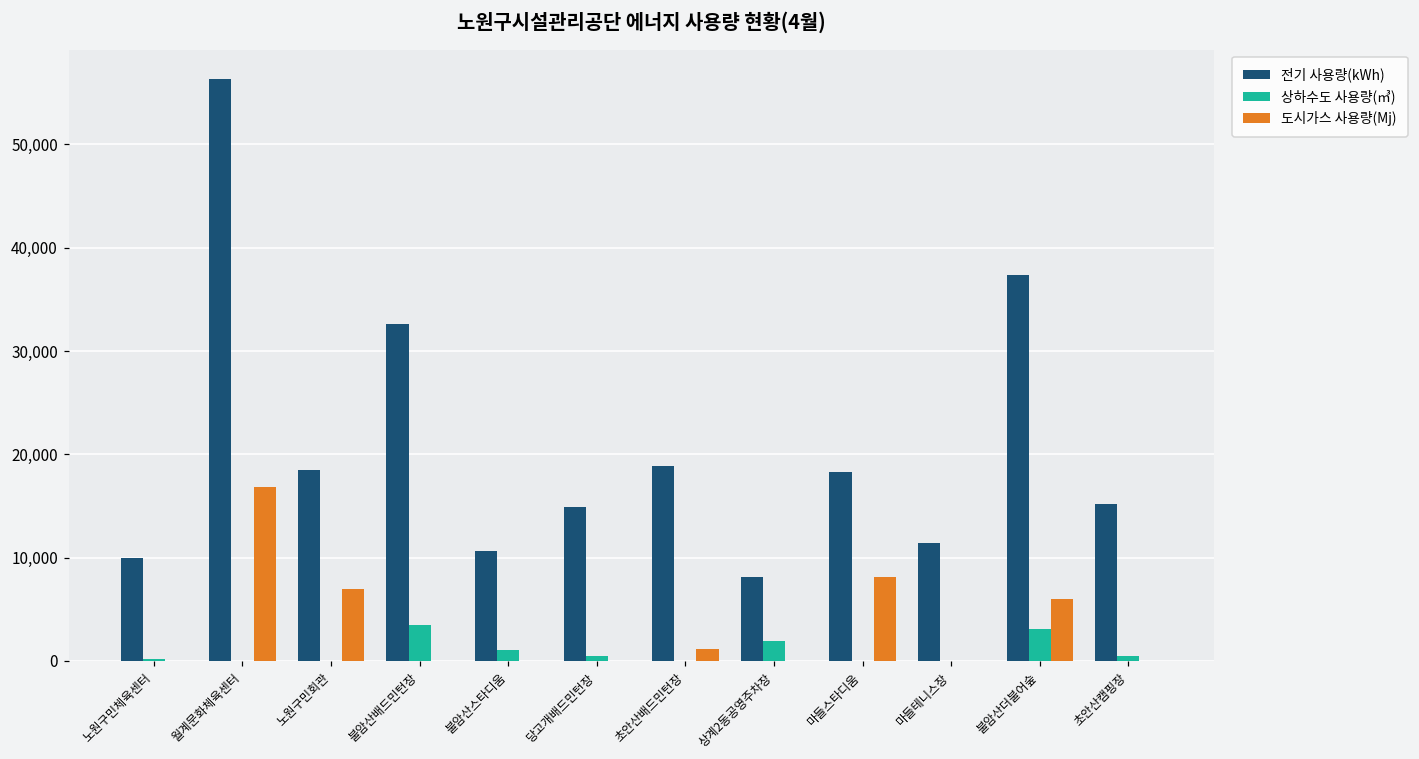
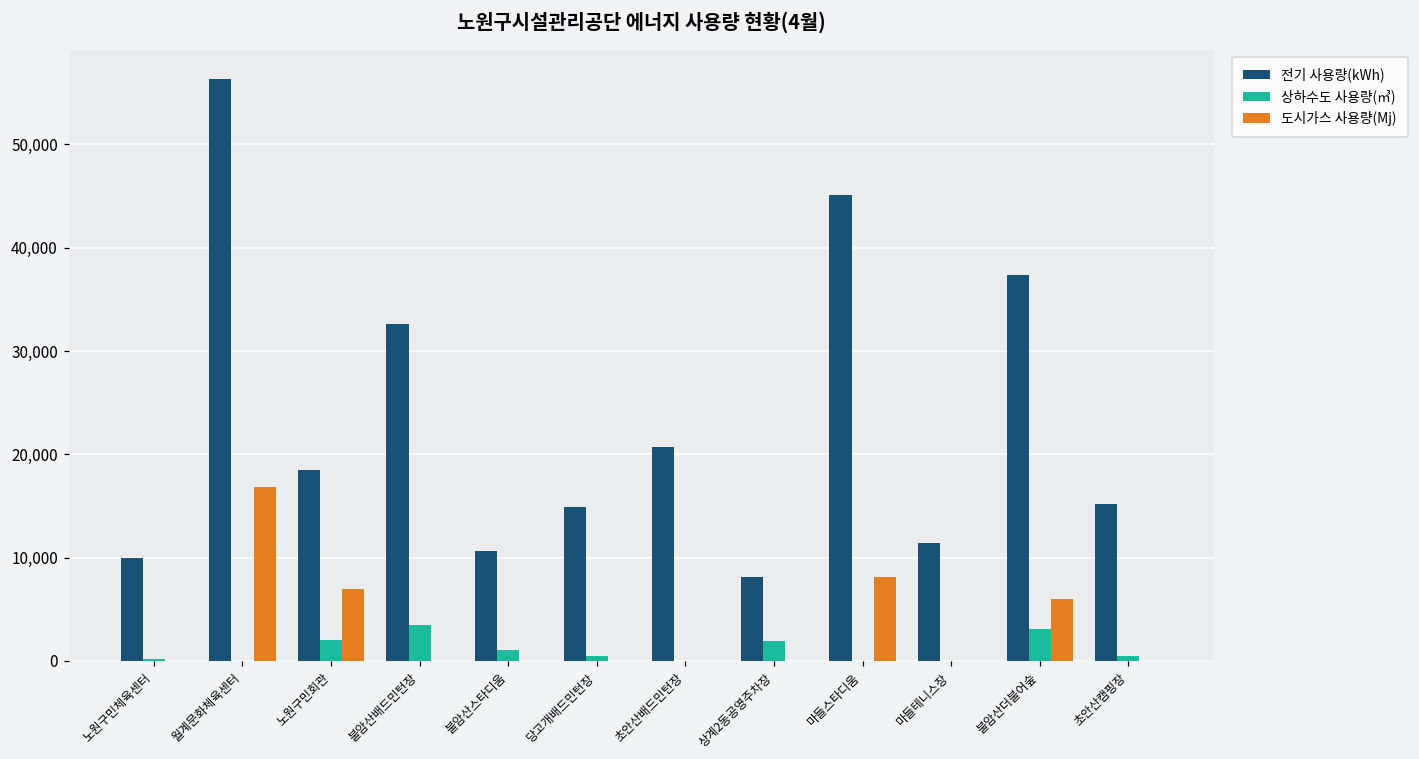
상하수도 사용량(㎥), 노원구민회관: 0 -> 2,000
전기 사용량(kWh), 초안산배드민턴장: 19,000 -> 21,000
도시가스 사용량(Mj), 초안산배드민턴장: 1,000 -> 0
전기 사용량(kWh), 마들스타디움: 18,000 -> 45,000
